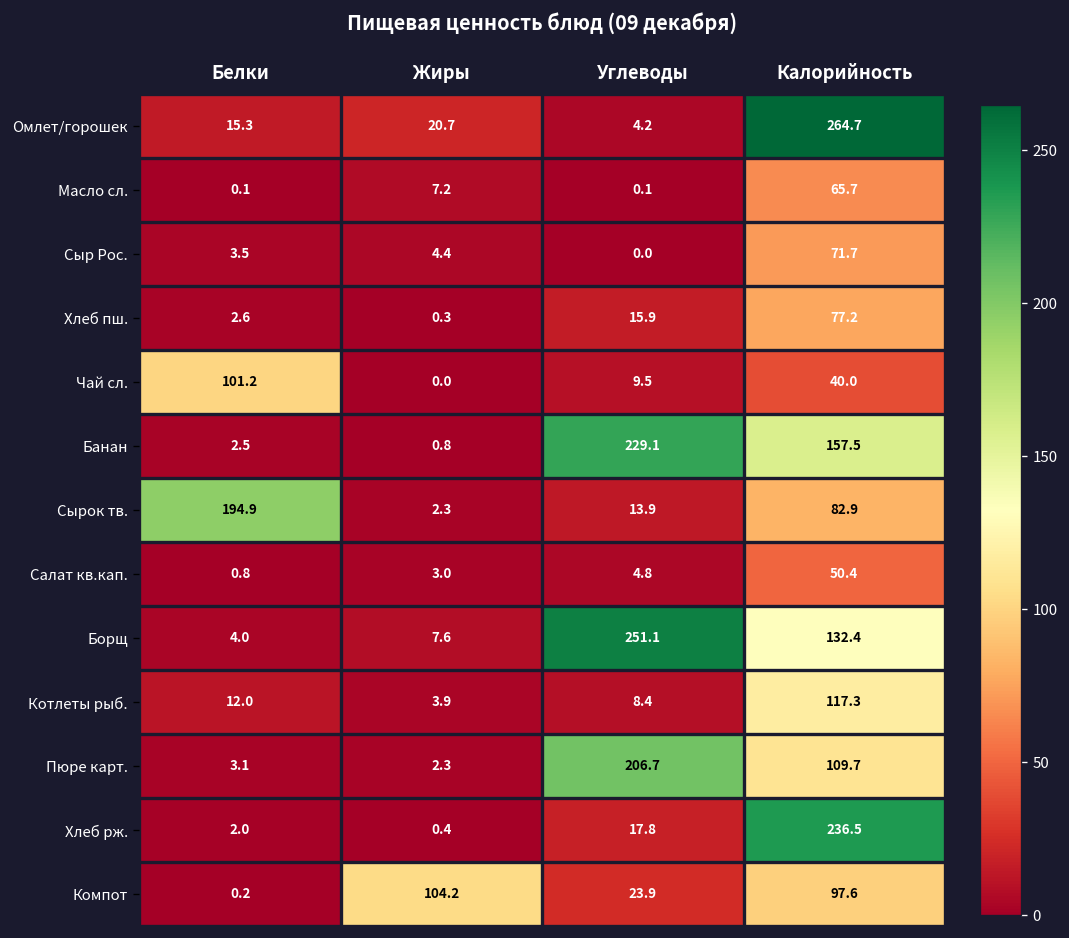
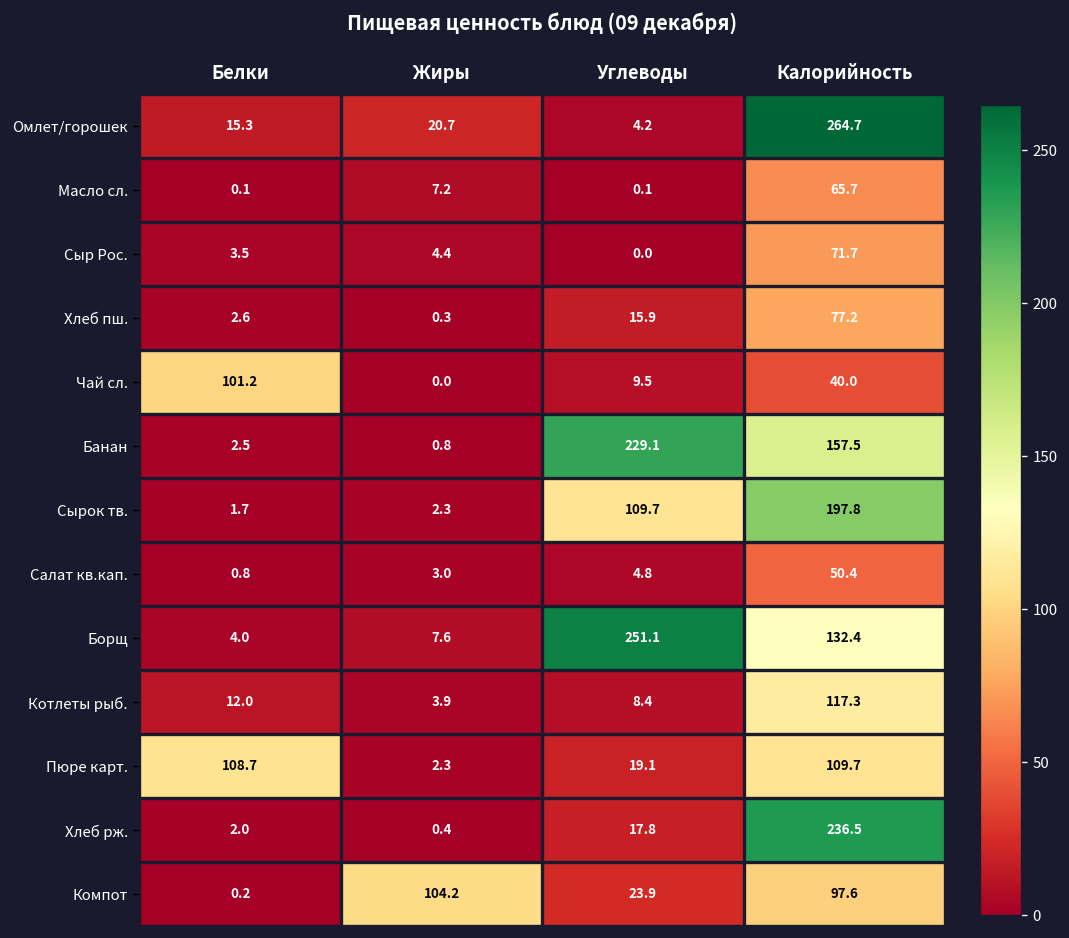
Сырок тв., Белки: 194.9 -> 1.7
Сырок тв., Углеводы: 13.9 -> 109.7
Сырок тв., Калорийность: 82.9 -> 197.8
Пюре карт., Белки: 3.1 -> 108.7
Пюре карт., Углеводы: 206.7 -> 19.1
